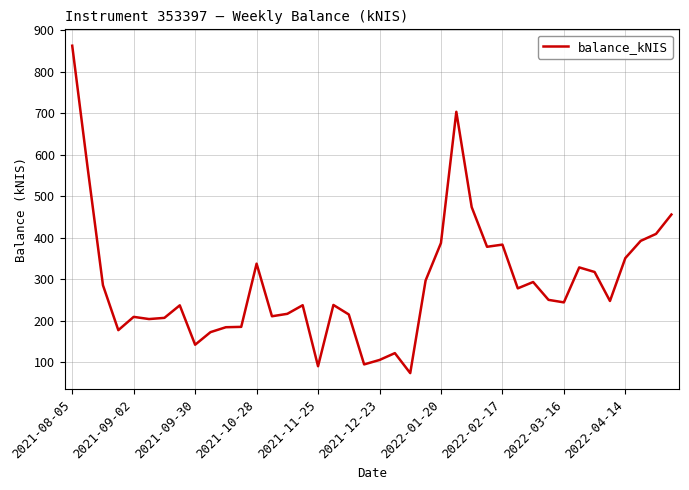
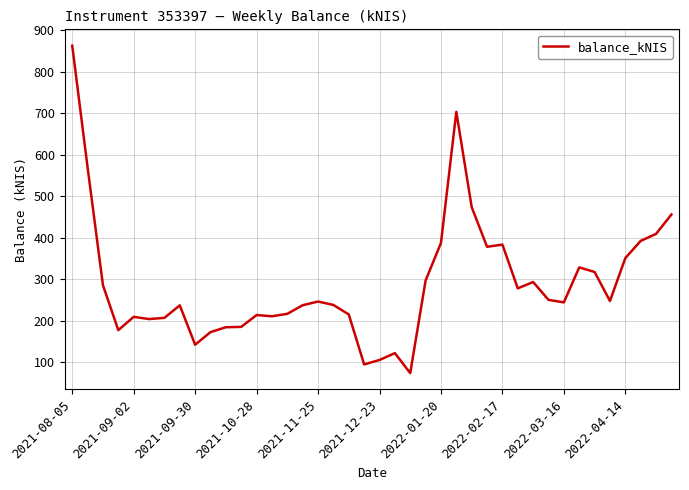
2021-10-28: 340 -> 210
2021-11-25: 90 -> 250
